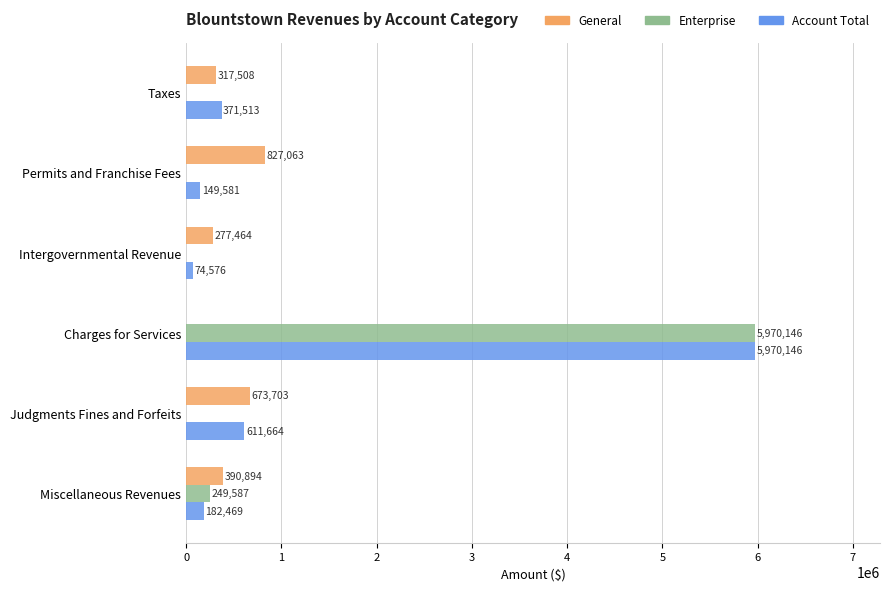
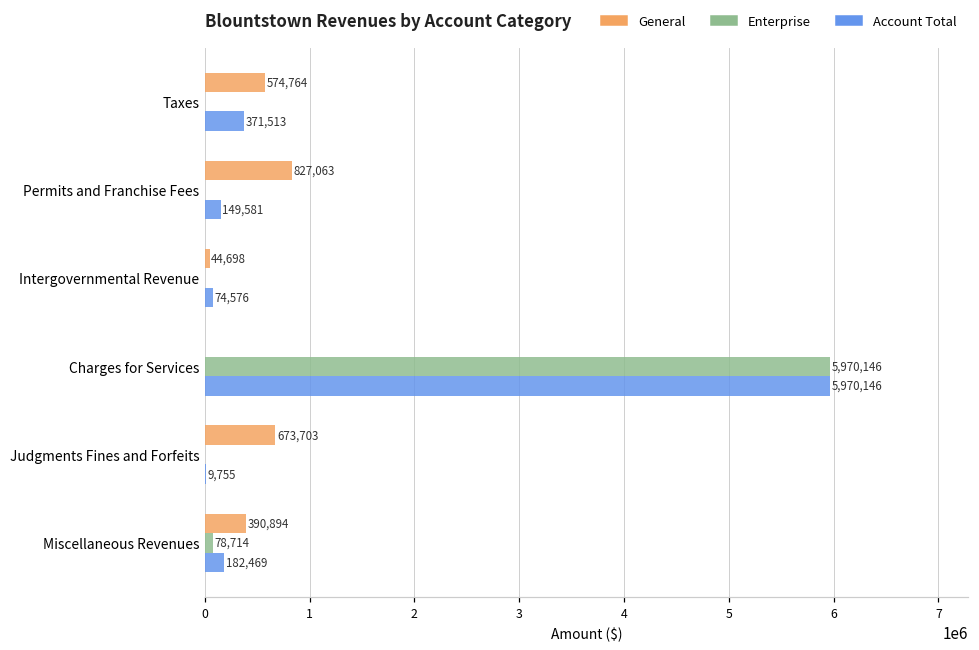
General, Taxes: 317,508 -> 574,764
General, Intergovernmental Revenue: 277,464 -> 44,698
Account Total, Judgments Fines and Forfeits: 611,664 -> 9,755
Enterprise, Miscellaneous Revenues: 249,587 -> 78,714
